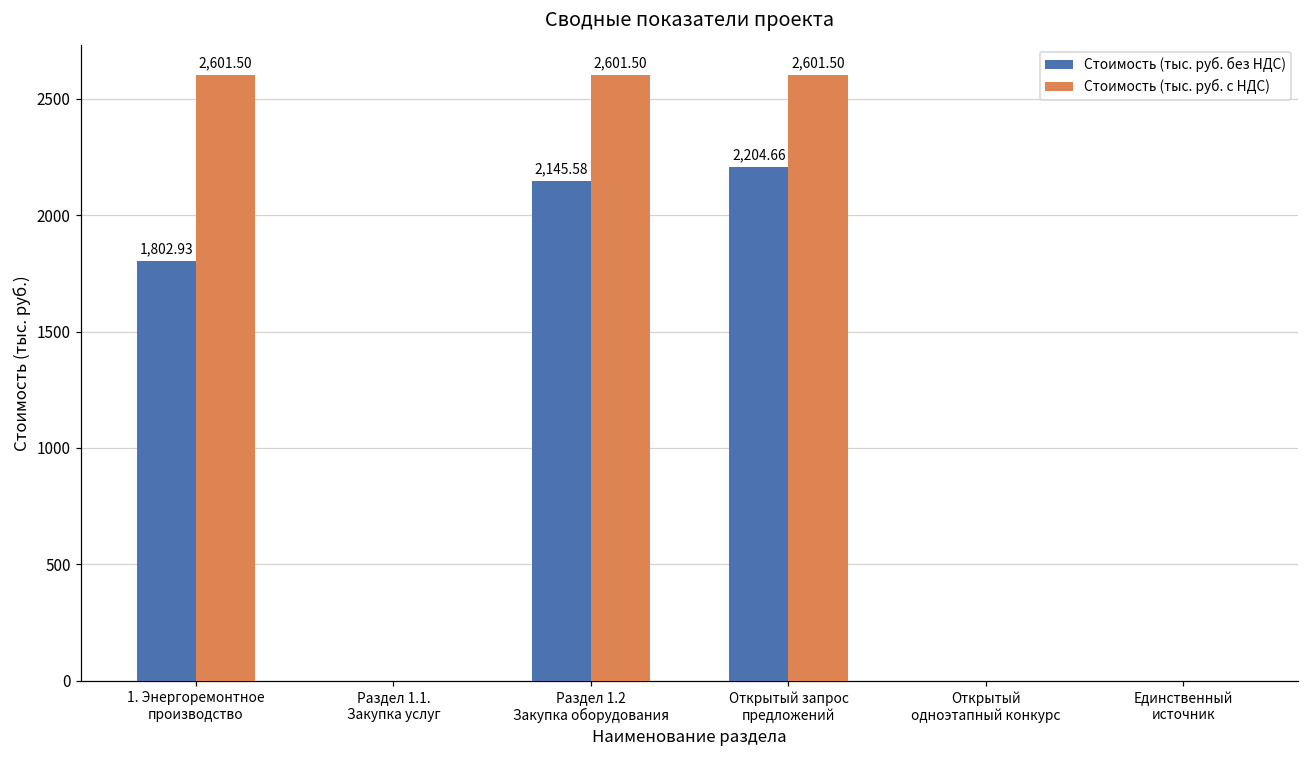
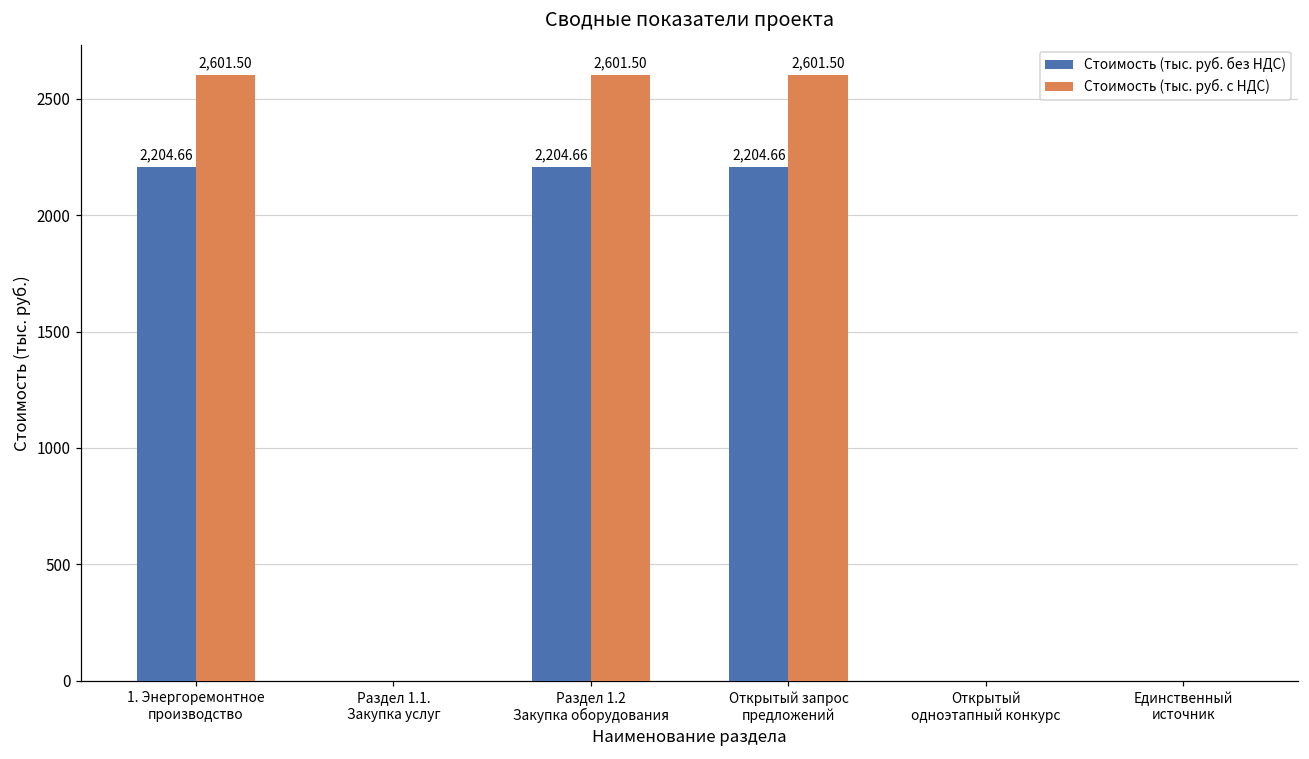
Стоимость (тыс. руб. без НДС), 1. Энергоремонтное производство: 1,802.93 -> 2,204.66
Стоимость (тыс. руб. без НДС), Раздел 1.2 Закупка оборудования: 2,145.58 -> 2,204.66
